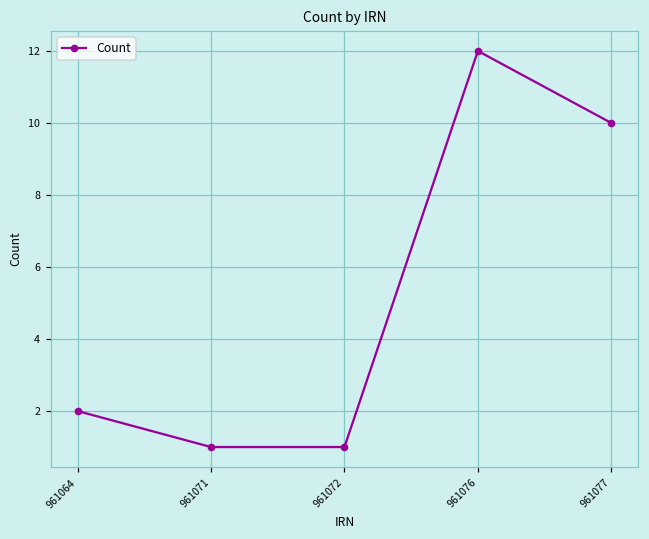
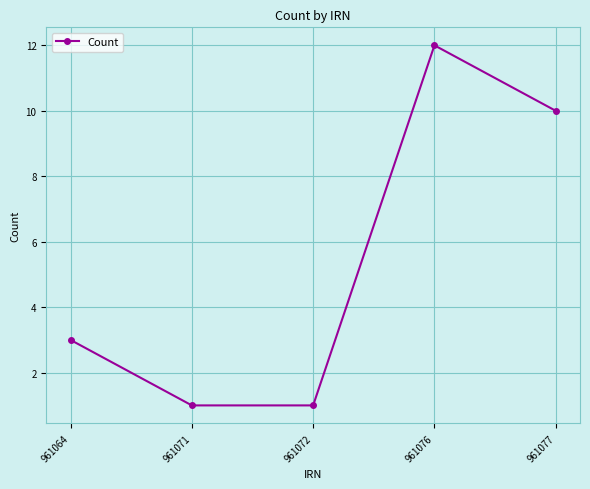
961064: 2 -> 3
